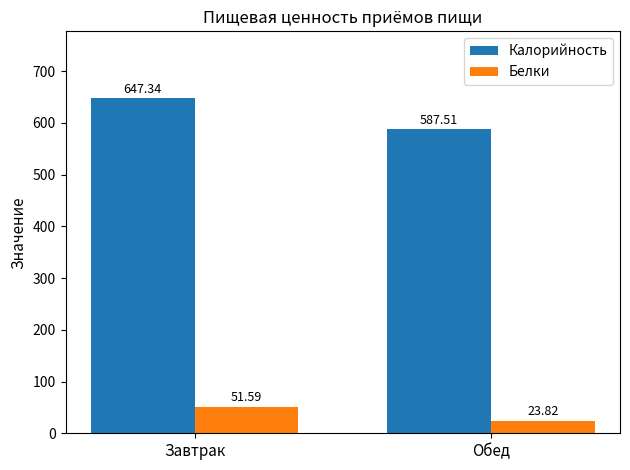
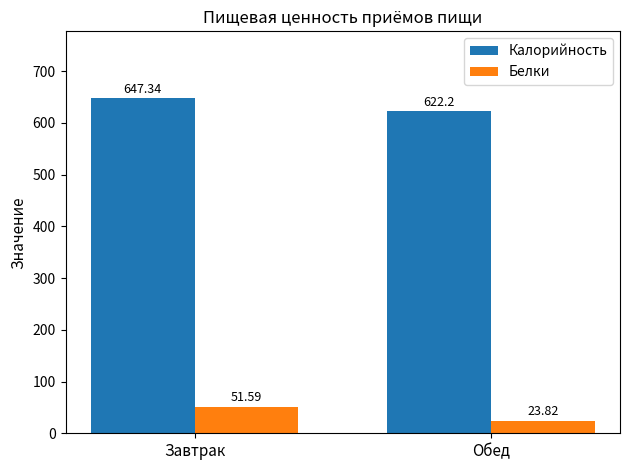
Калорийность, Обед: 587.51 -> 622.2
